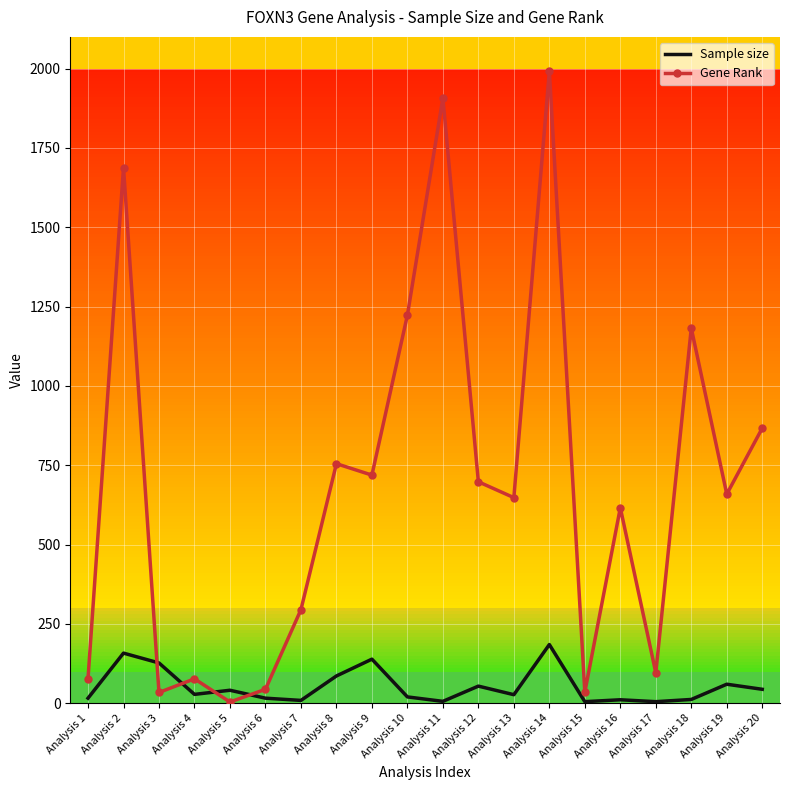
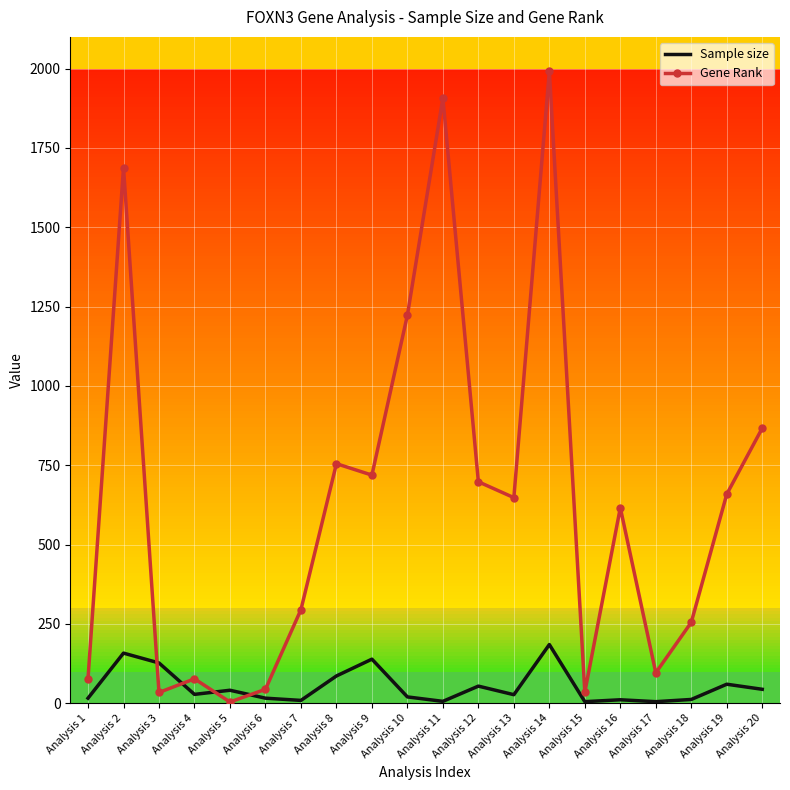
Gene Rank, Analysis 18: 1180 -> 260
